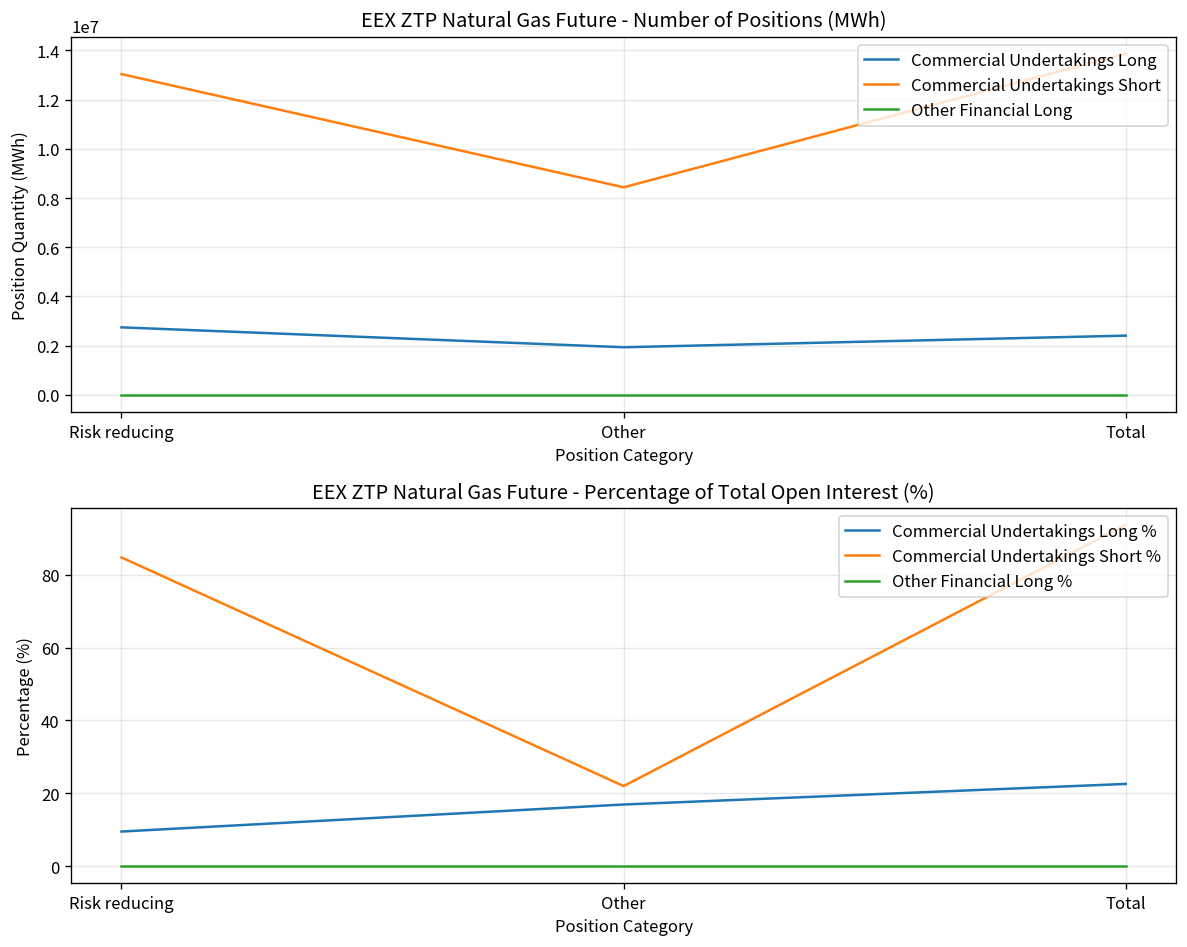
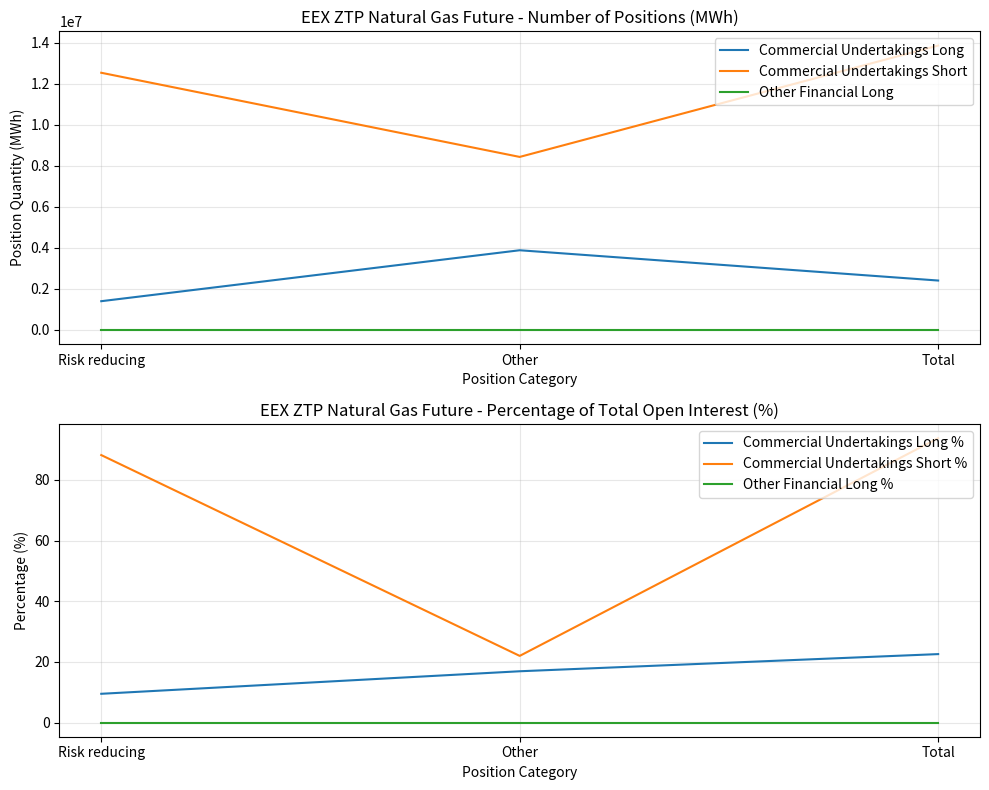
EEX ZTP Natural Gas Future - Number of Positions (MWh), Commercial Undertakings Long, Risk reducing: 2700000 -> 1400000
EEX ZTP Natural Gas Future - Number of Positions (MWh), Commercial Undertakings Short, Risk reducing: 13000000 -> 12500000
EEX ZTP Natural Gas Future - Number of Positions (MWh), Commercial Undertakings Long, Other: 1900000 -> 3900000
EEX ZTP Natural Gas Future - Percentage of Total Open Interest (%), Commercial Undertakings Short %, Risk reducing: 85 -> 88
